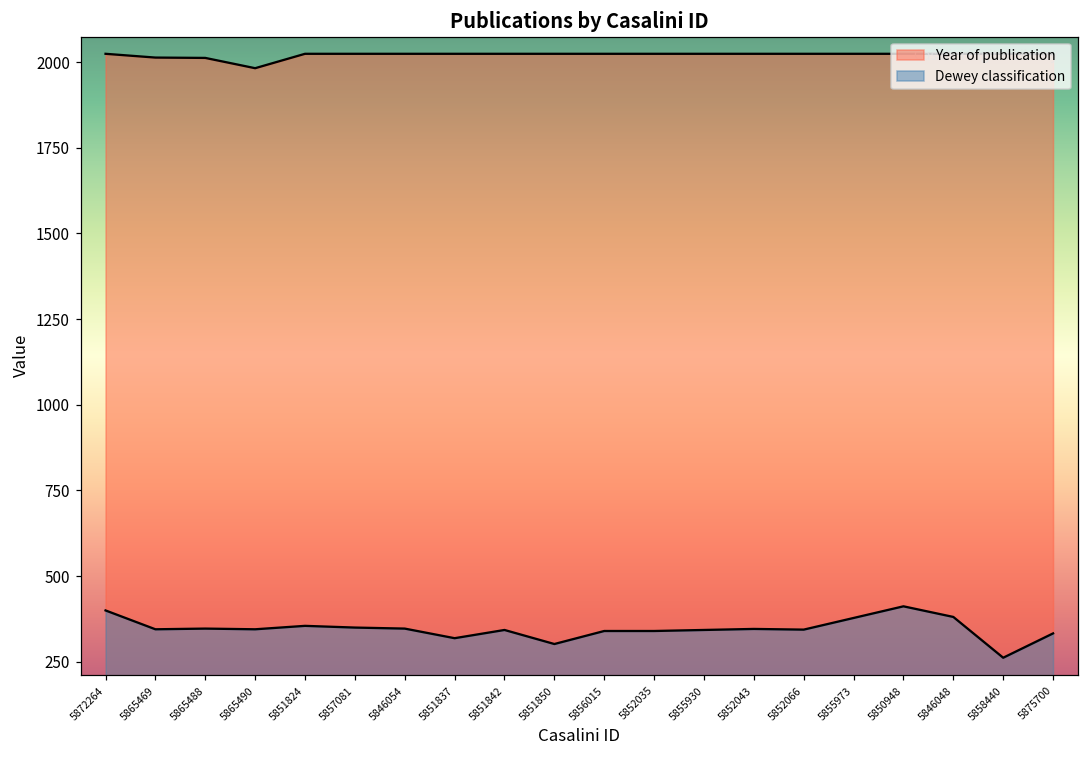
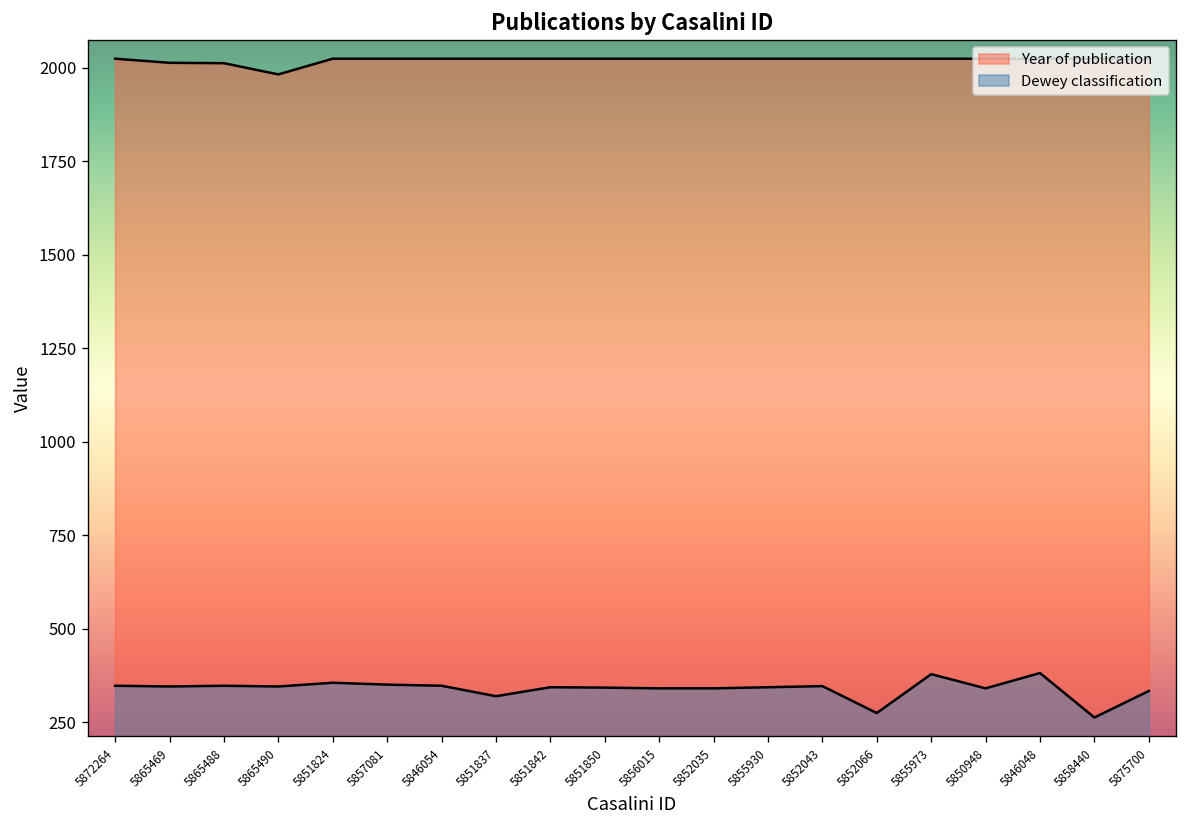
Dewey classification, 5872264: 400 -> 350
Dewey classification, 5851850: 300 -> 340
Dewey classification, 5852066: 340 -> 270
Dewey classification, 5850948: 410 -> 340
